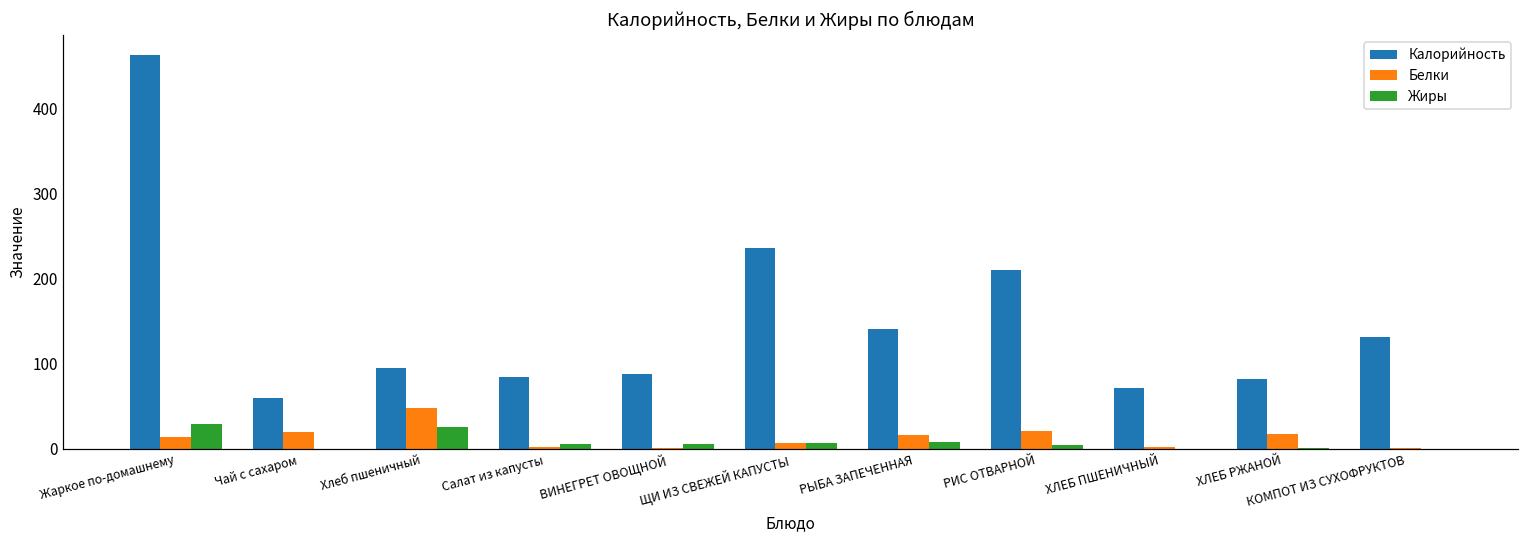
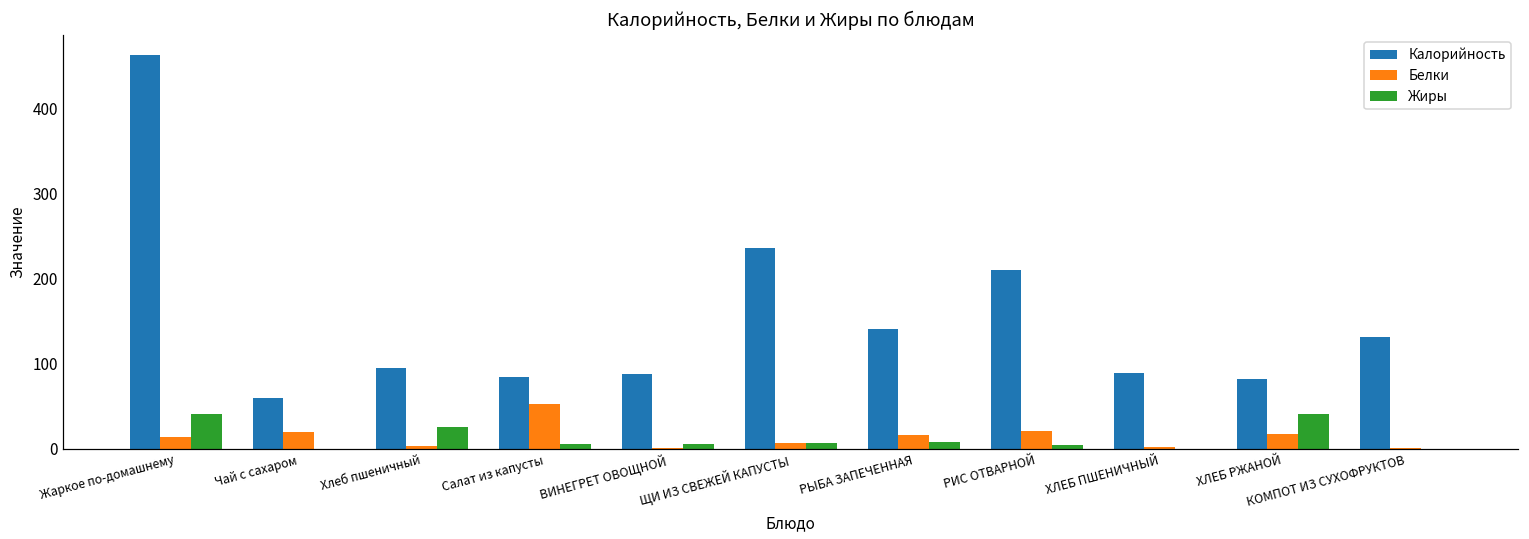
Жиры, Жаркое по-домашнему: 30 -> 40
Белки, Хлеб пшеничный: 50 -> 0
Белки, Салат из капусты: 0 -> 50
Калорийность, ХЛЕБ ПШЕНИЧНЫЙ: 70 -> 90
Жиры, ХЛЕБ РЖАНОЙ: 0 -> 40
